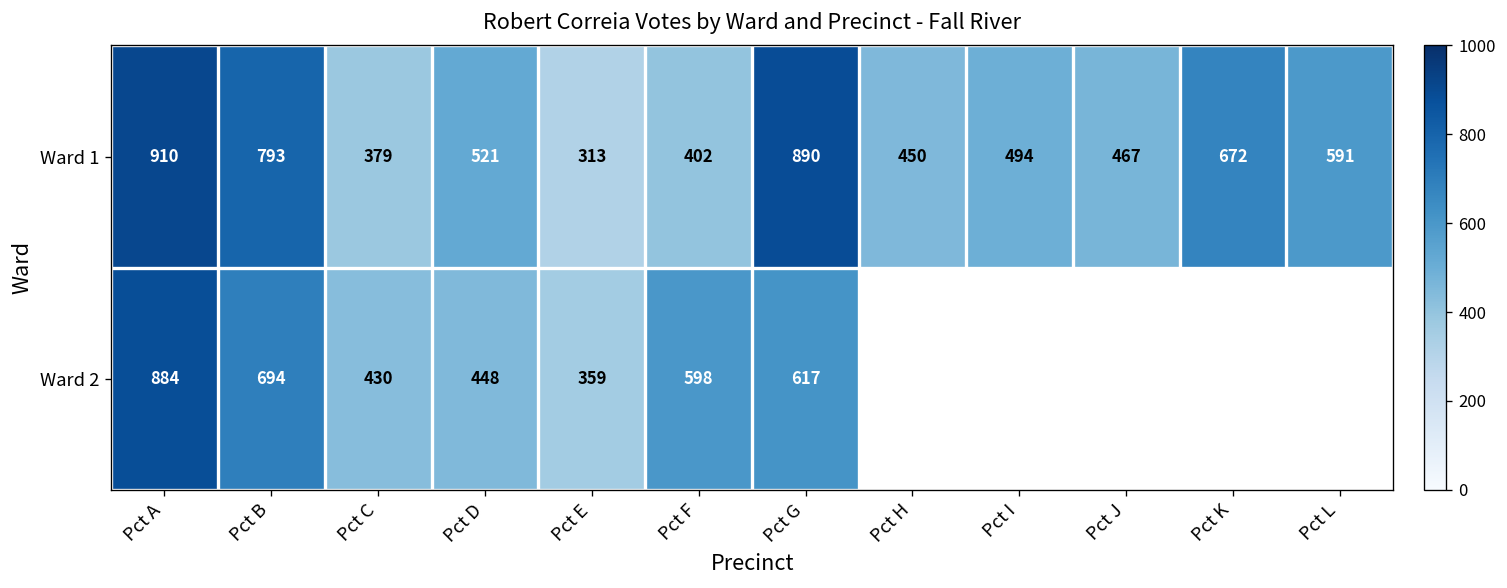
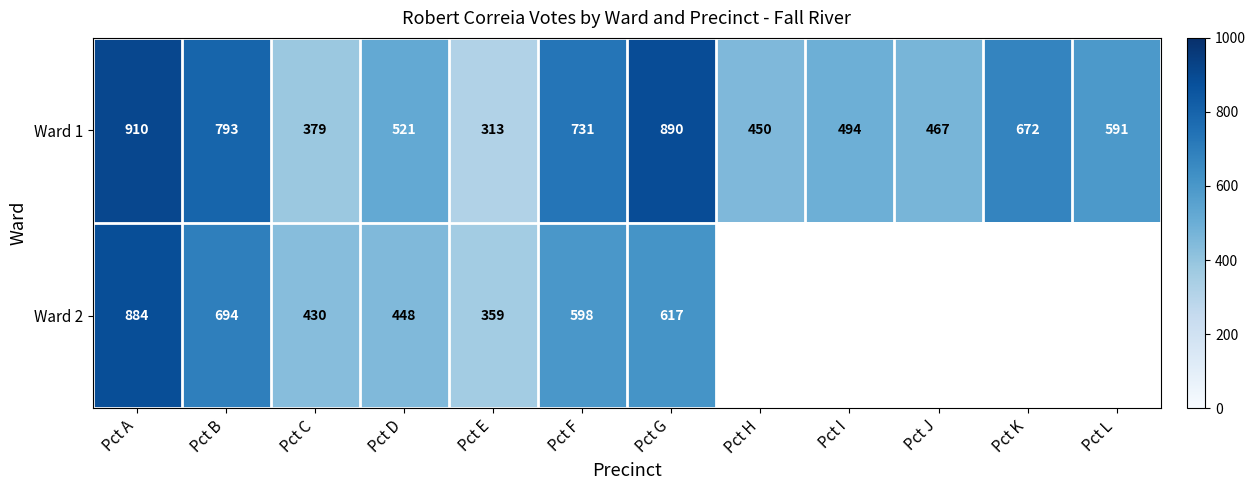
Ward 1, Pct F: 402 -> 731
